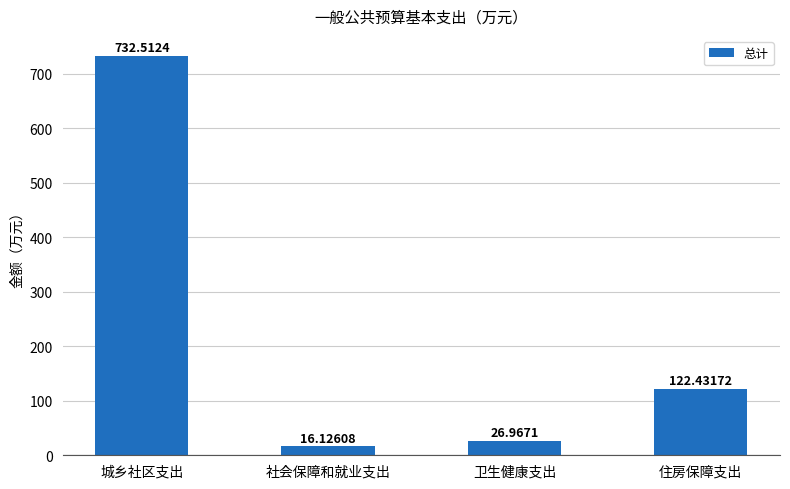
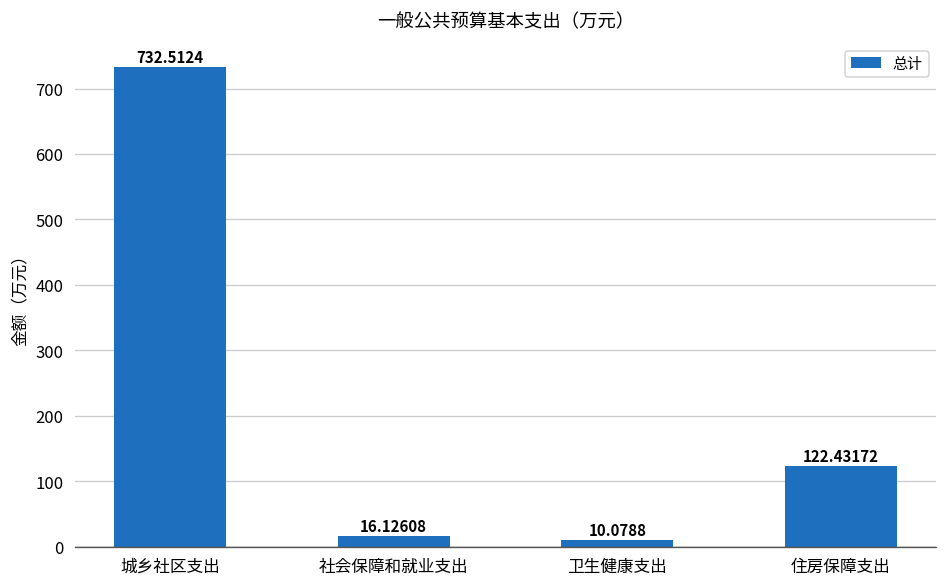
卫生健康支出: 26.9671 -> 10.0788
